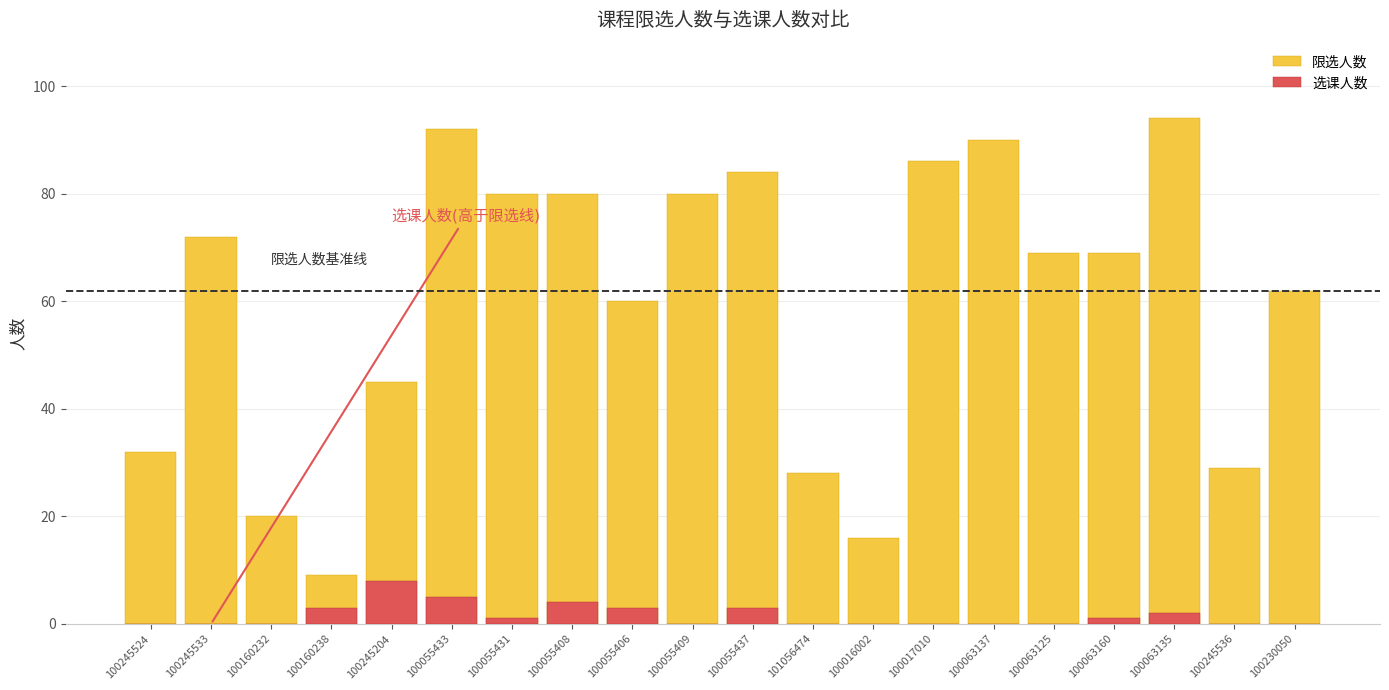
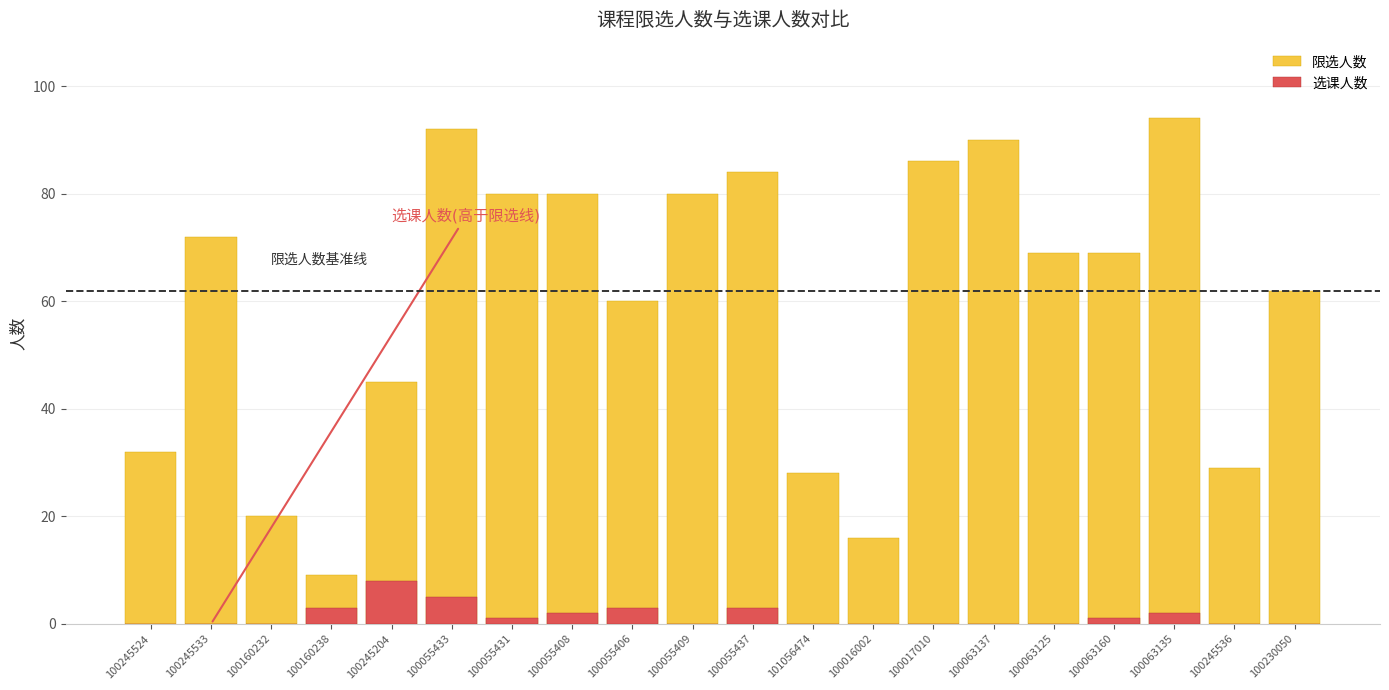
选课人数, 100055408: 4 -> 2
